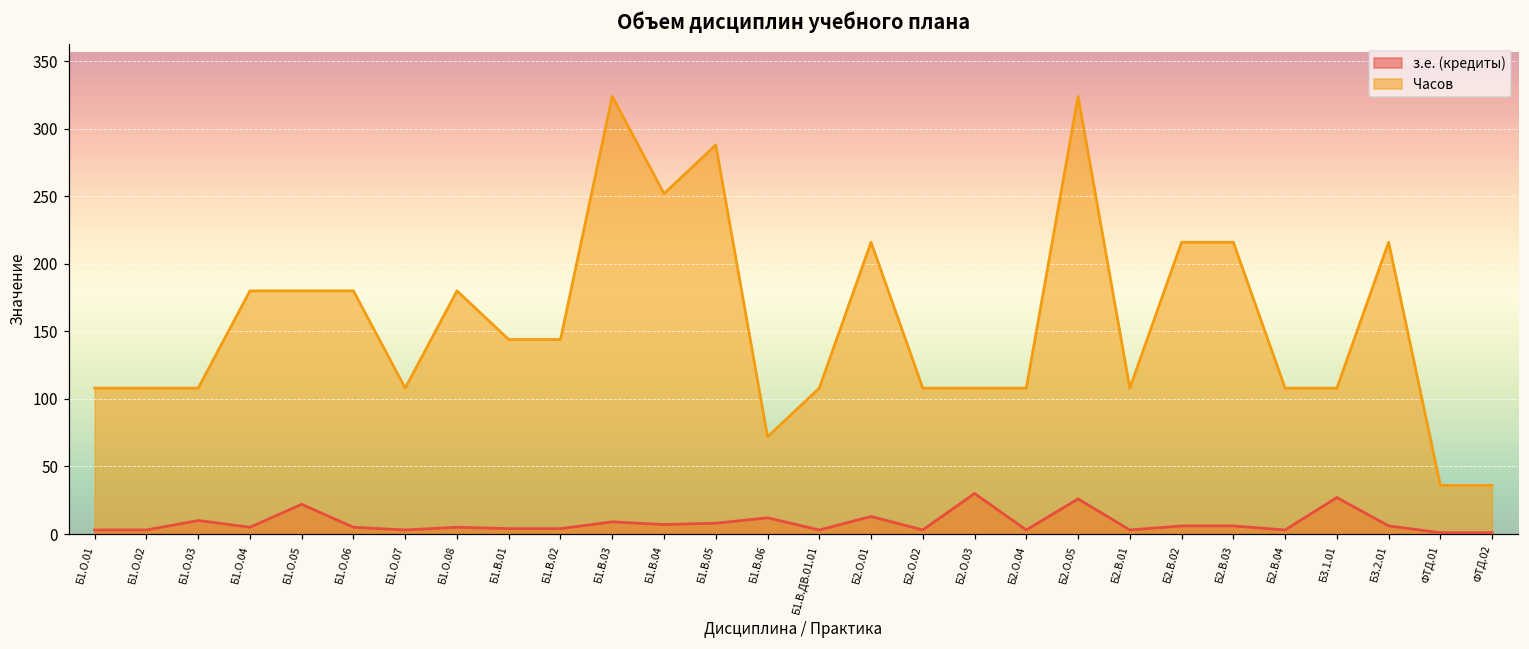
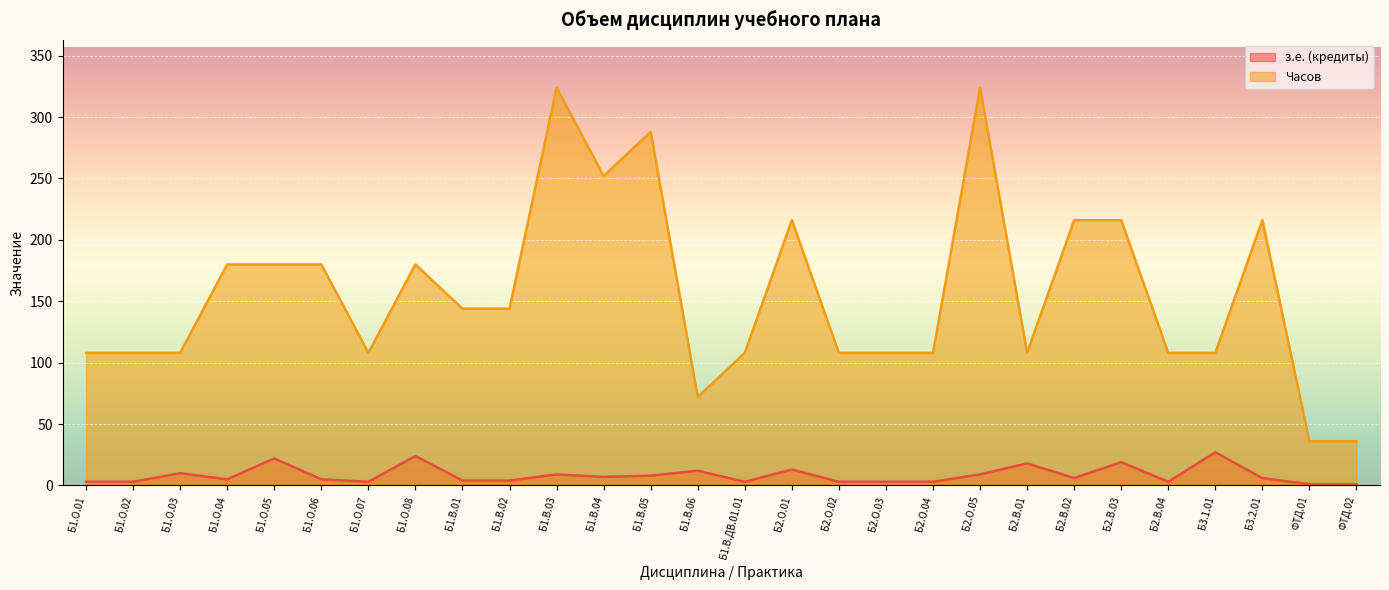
з.е. (кредиты), Б1.О.08: 5 -> 24
з.е. (кредиты), Б2.О.03: 30 -> 3
з.е. (кредиты), Б2.О.05: 26 -> 9
з.е. (кредиты), Б2.В.01: 3 -> 18
з.е. (кредиты), Б2.В.03: 6 -> 19
